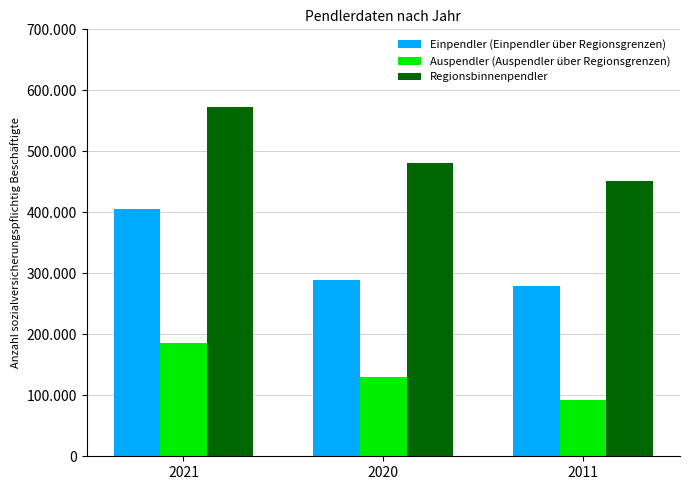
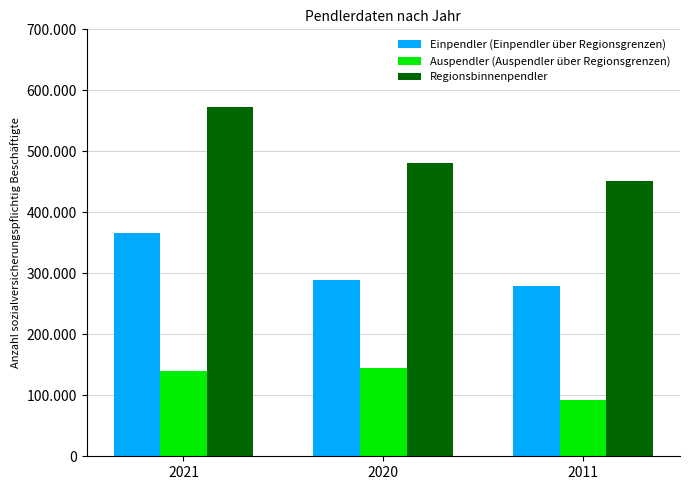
Einpendler (Einpendler über Regionsgrenzen), 2021: 410 -> 370
Auspendler (Auspendler über Regionsgrenzen), 2021: 190 -> 140
Auspendler (Auspendler über Regionsgrenzen), 2020: 130 -> 140
